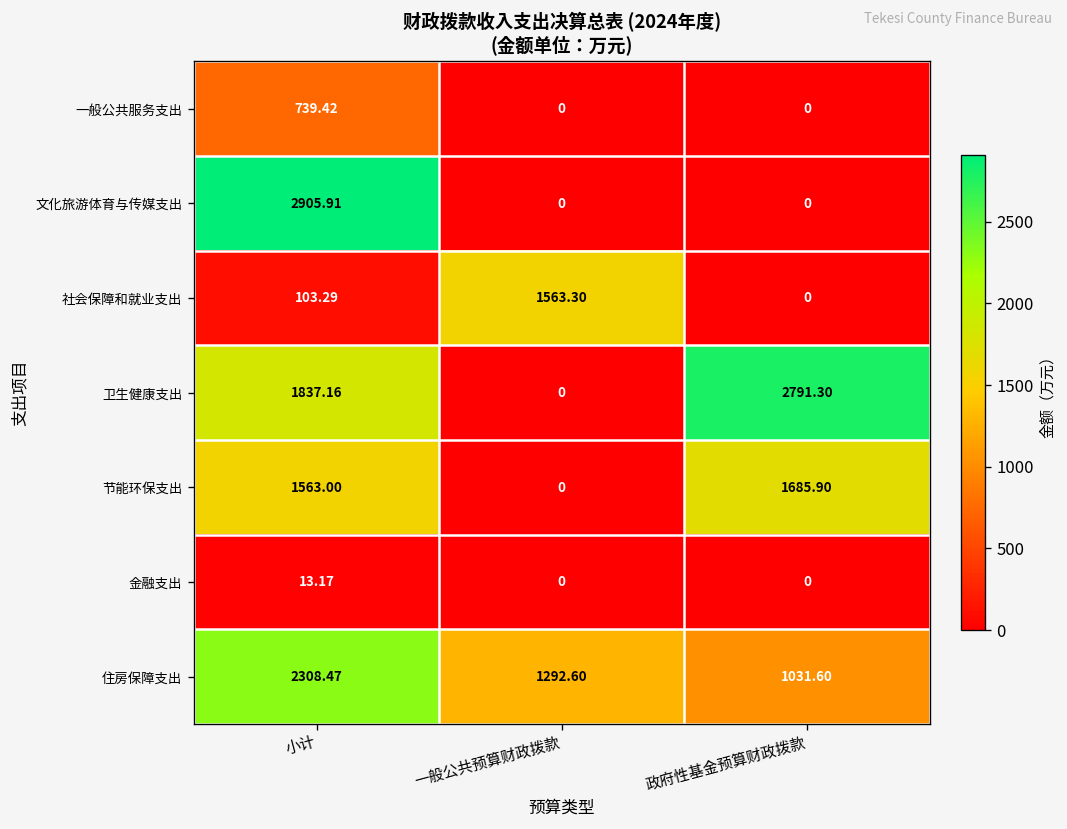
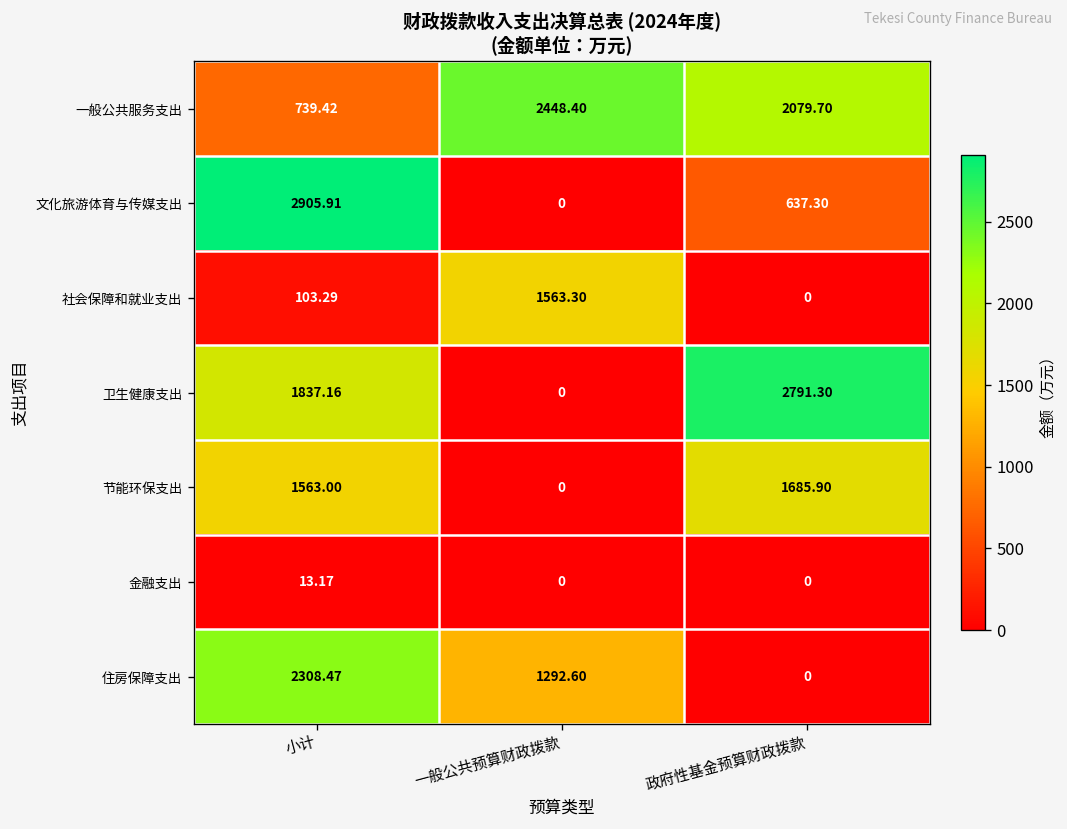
一般公共服务支出, 一般公共预算财政拨款: 0 -> 2448.40
一般公共服务支出, 政府性基金预算财政拨款: 0 -> 2079.70
文化旅游体育与传媒支出, 政府性基金预算财政拨款: 0 -> 637.30
住房保障支出, 政府性基金预算财政拨款: 1031.60 -> 0
